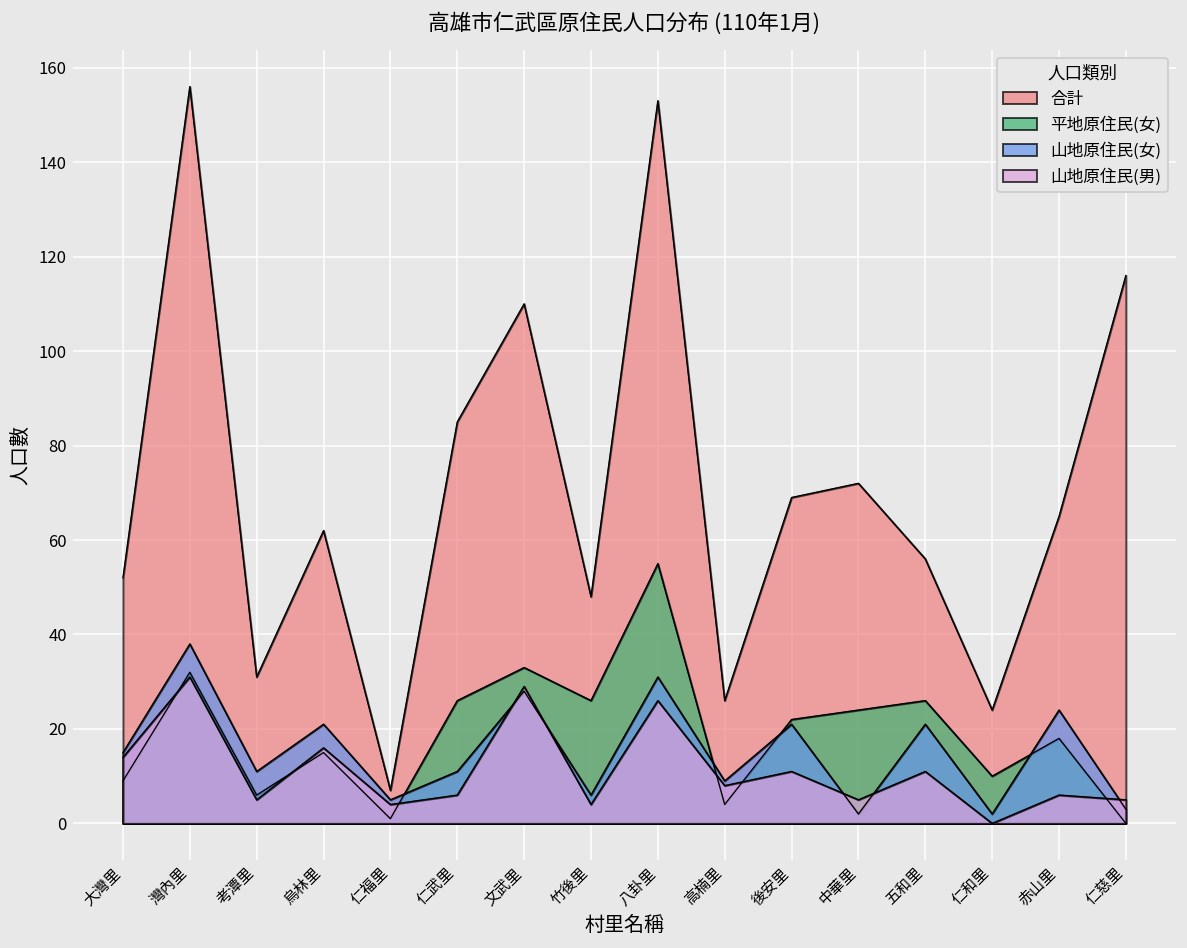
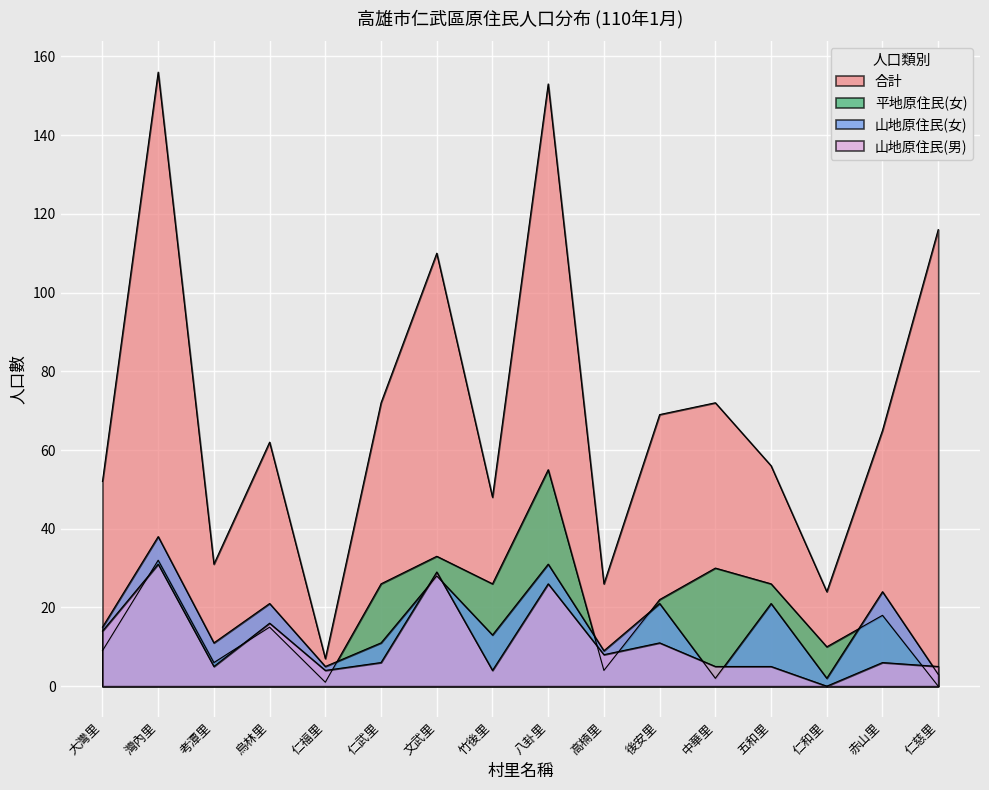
合計, 仁武里: 85 -> 72
山地原住民(女), 竹後里: 6 -> 13
平地原住民(女), 中華里: 24 -> 30
山地原住民(男), 五和里: 11 -> 5
